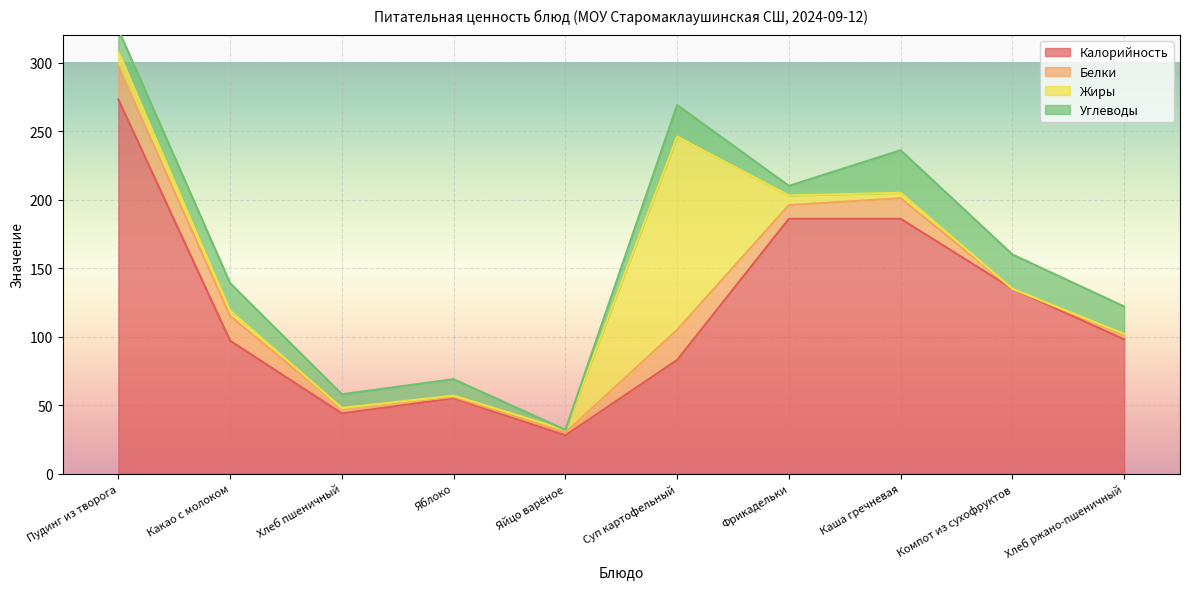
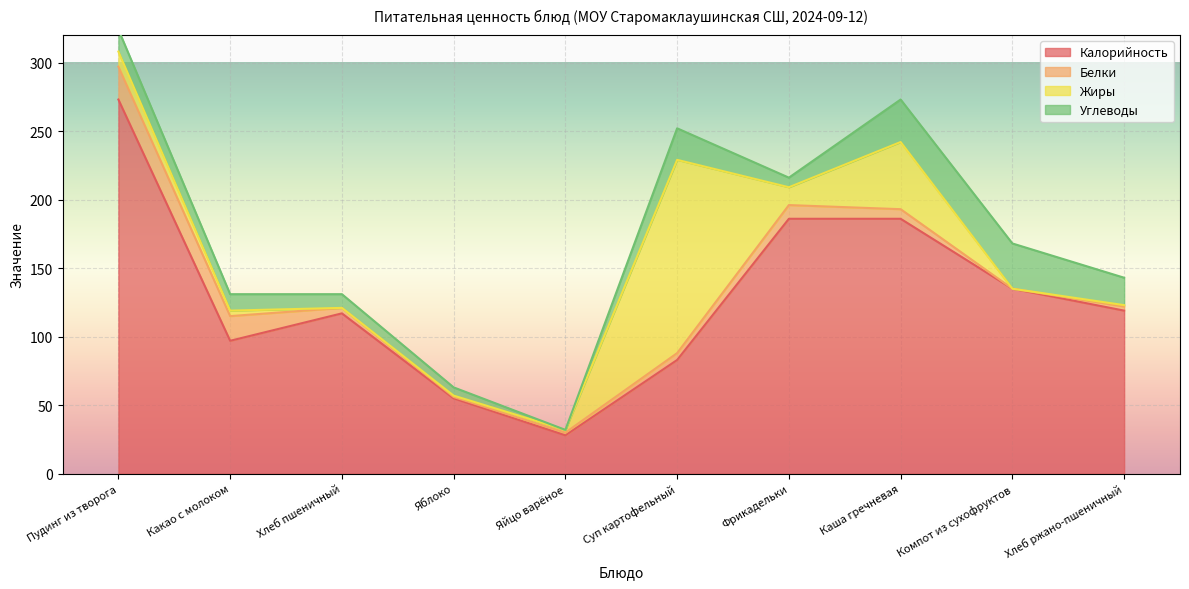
Углеводы, Какао с молоком: 20 -> 12
Калорийность, Хлеб пшеничный: 44 -> 117
Углеводы, Яблоко: 12 -> 6
Белки, Суп картофельный: 22 -> 5
Жиры, Фрикадельки: 7 -> 13
Белки, Каша гречневая: 15 -> 7
Жиры, Каша гречневая: 4 -> 49
Углеводы, Компот из сухофруктов: 25 -> 33
Калорийность, Хлеб ржано-пшеничный: 98 -> 119
